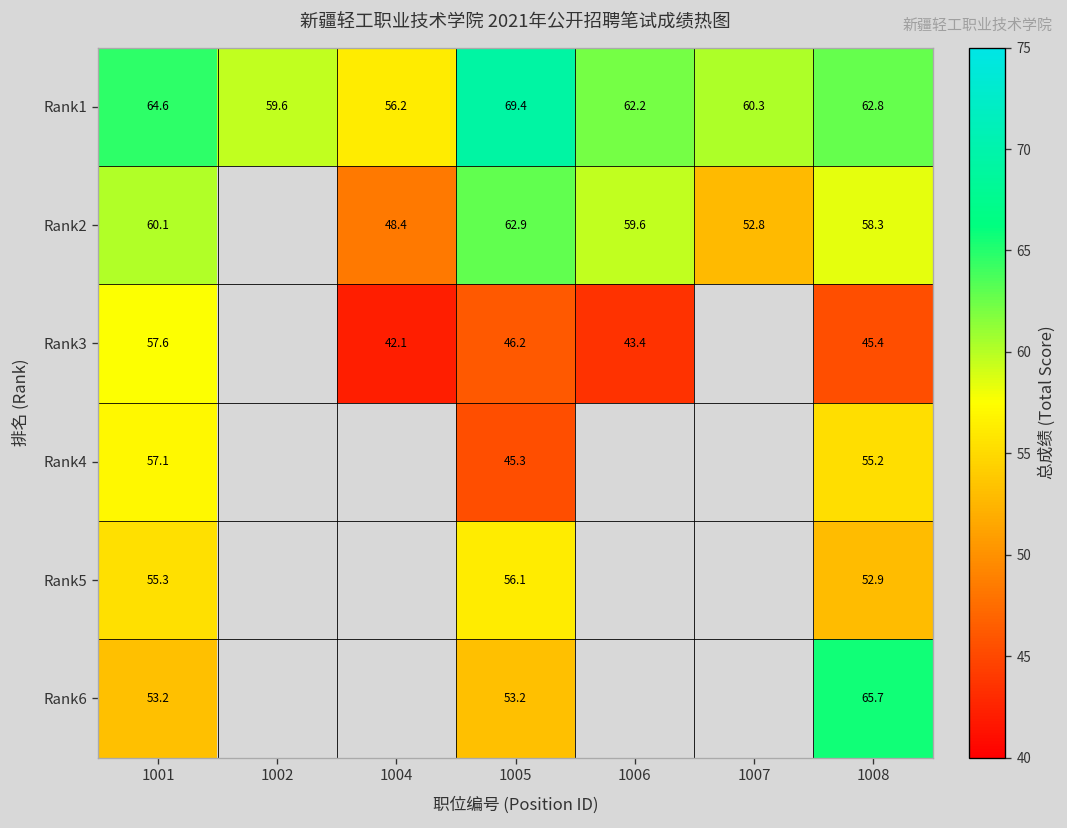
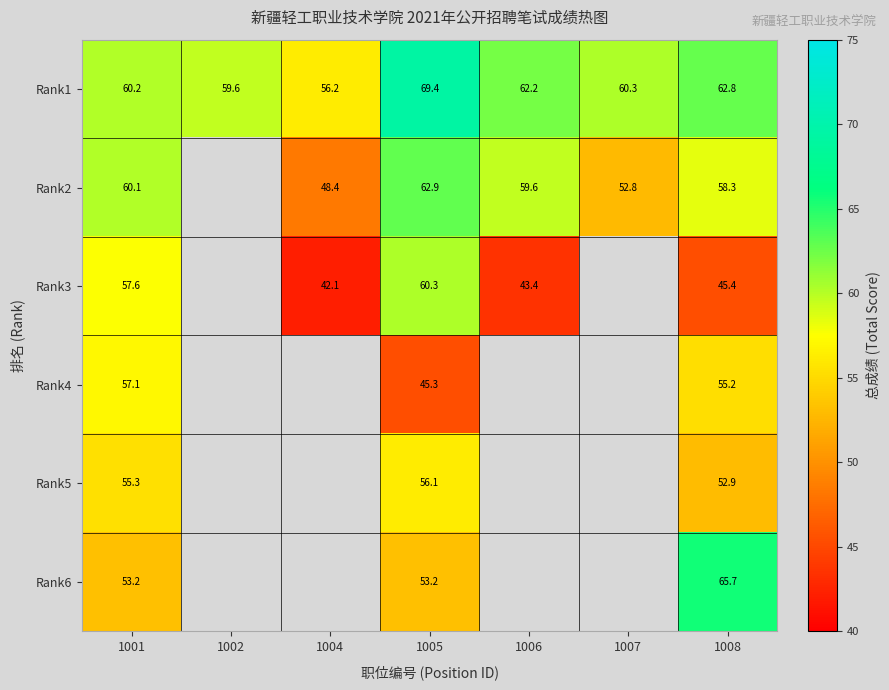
Rank1, 1001: 64.6 -> 60.2
Rank3, 1005: 46.2 -> 60.3
